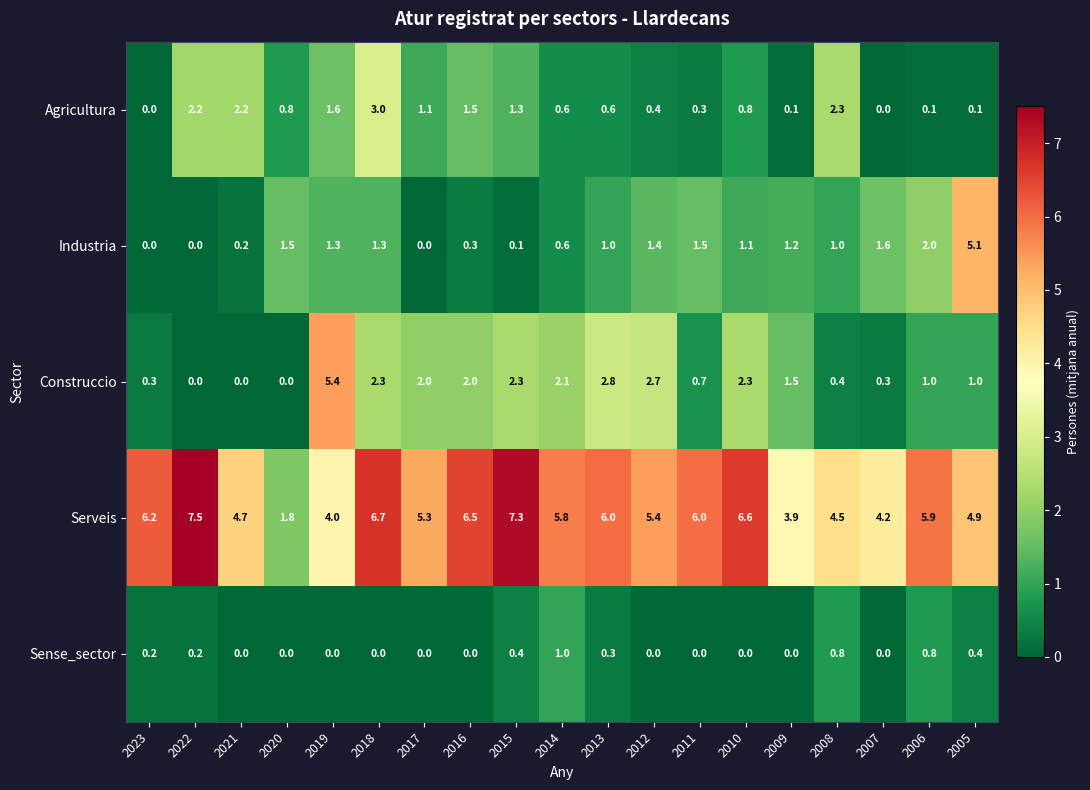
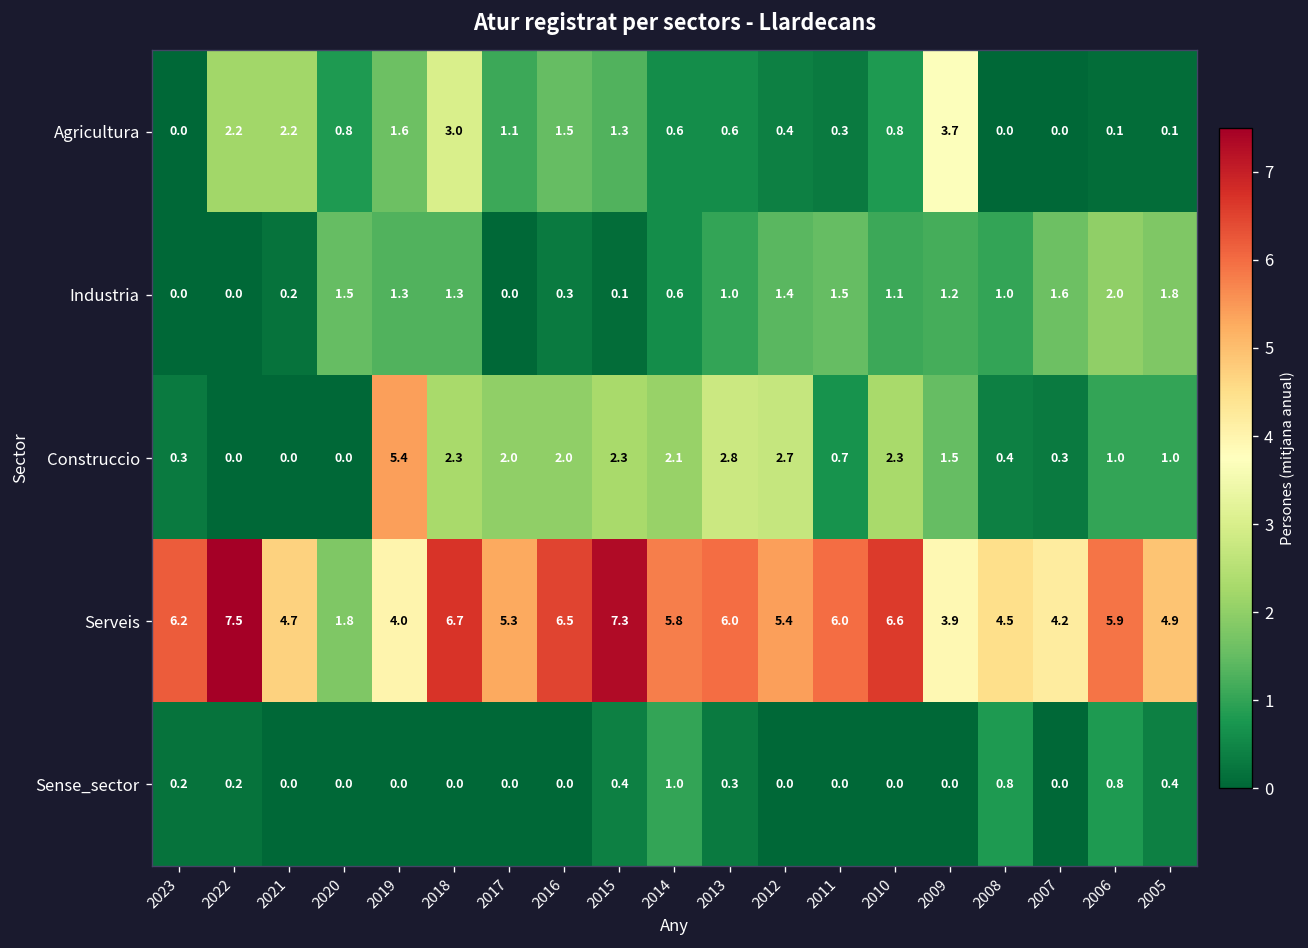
Agricultura, 2009: 0.1 -> 3.7
Agricultura, 2008: 2.3 -> 0.0
Industria, 2005: 5.1 -> 1.8
